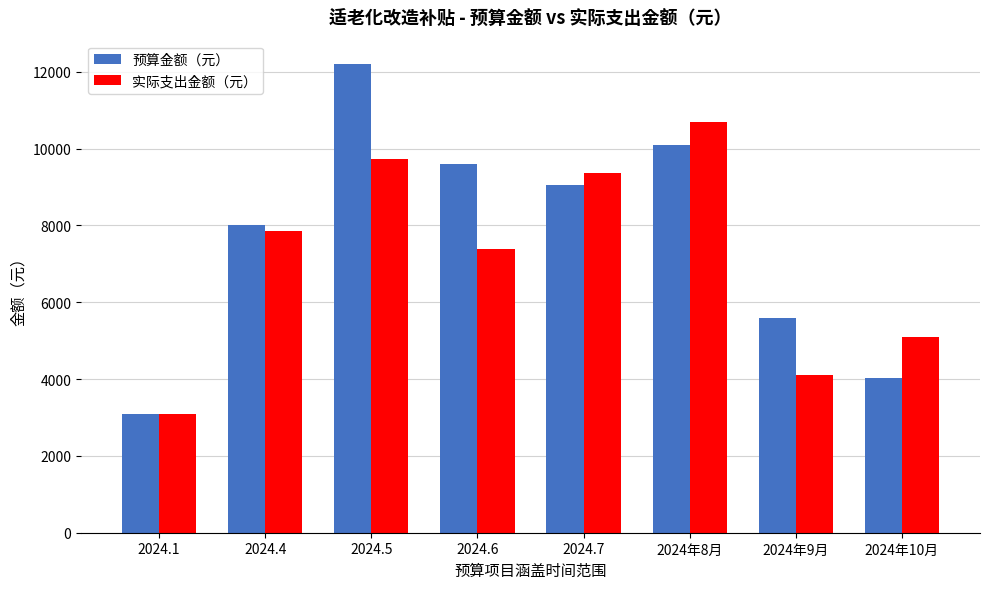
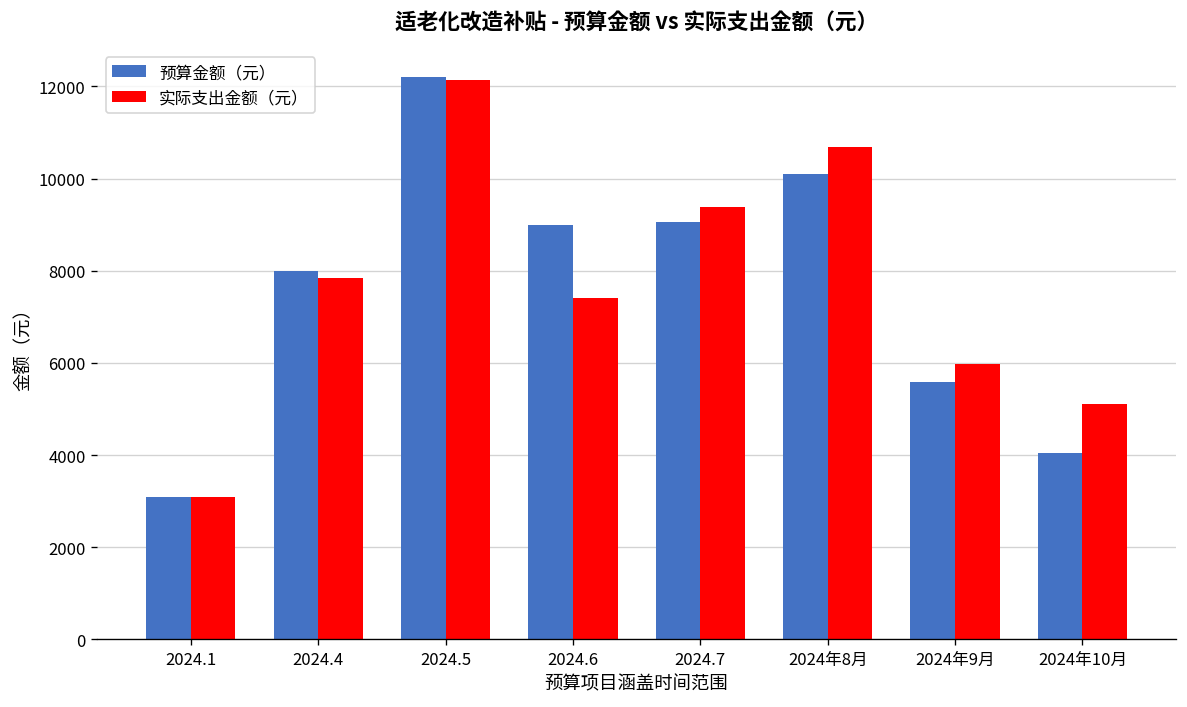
实际支出金额（元）, 2024.5: 9700 -> 12100
预算金额（元）, 2024.6: 9600 -> 9000
实际支出金额（元）, 2024年9月: 4100 -> 6000
